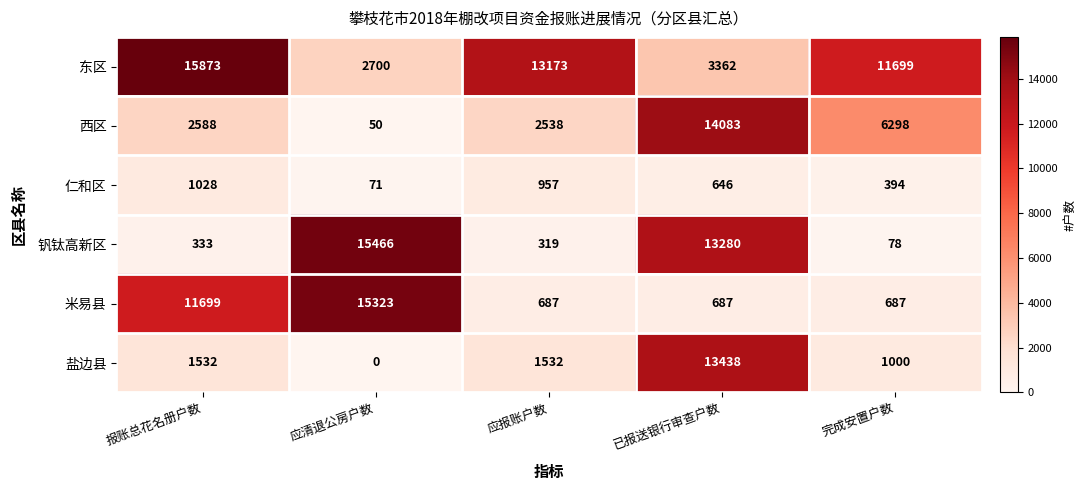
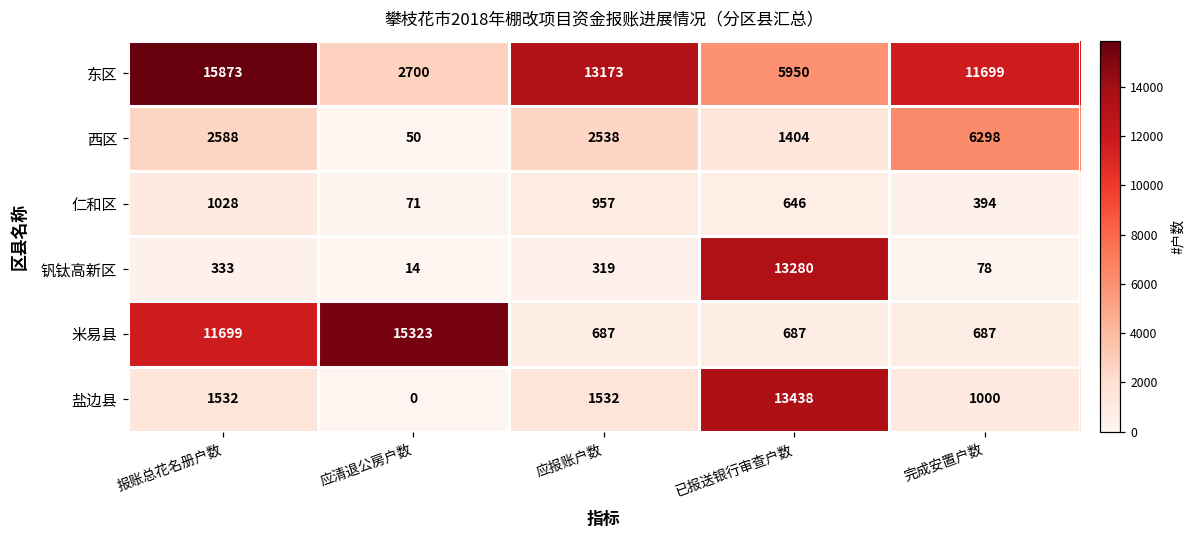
东区, 已报送银行审查户数: 3362 -> 5950
西区, 已报送银行审查户数: 14083 -> 1404
钒钛高新区, 应清退公房户数: 15466 -> 14
